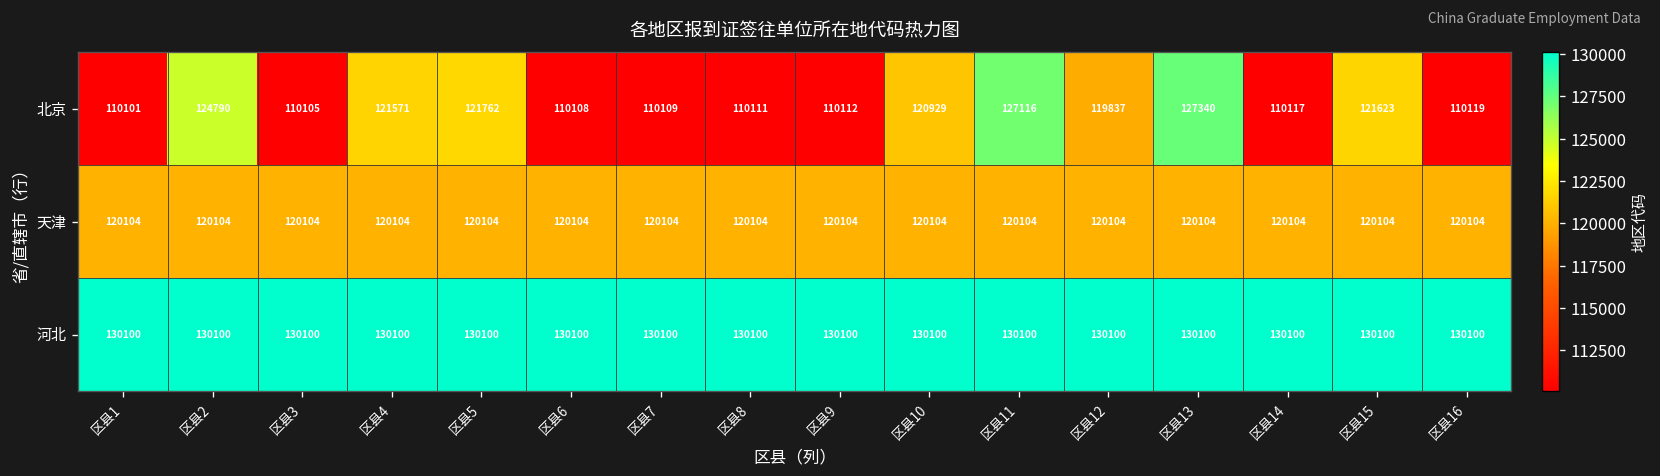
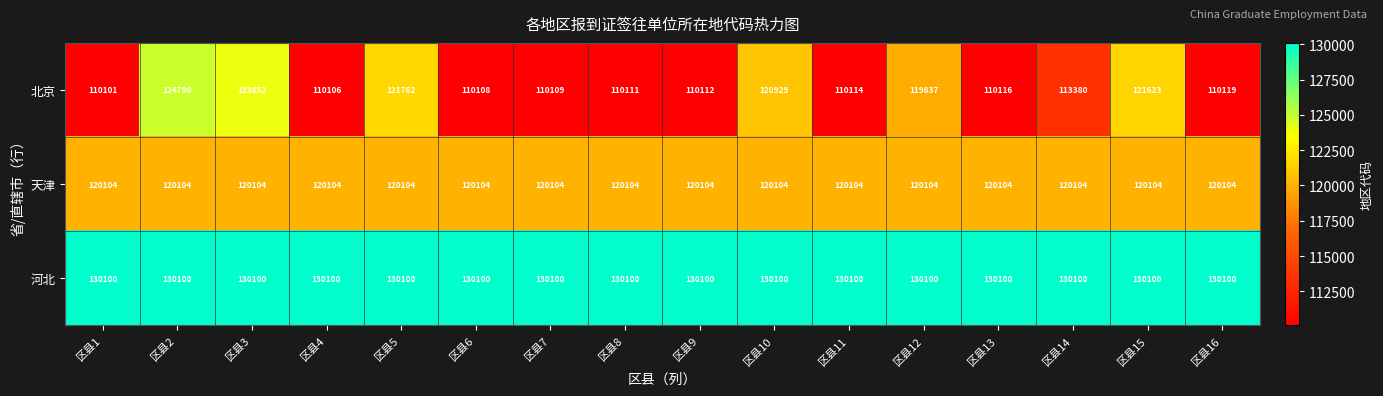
北京, 区县3: 110105 -> 123852
北京, 区县4: 121571 -> 110106
北京, 区县11: 127116 -> 110114
北京, 区县13: 127340 -> 110116
北京, 区县14: 110117 -> 113380
